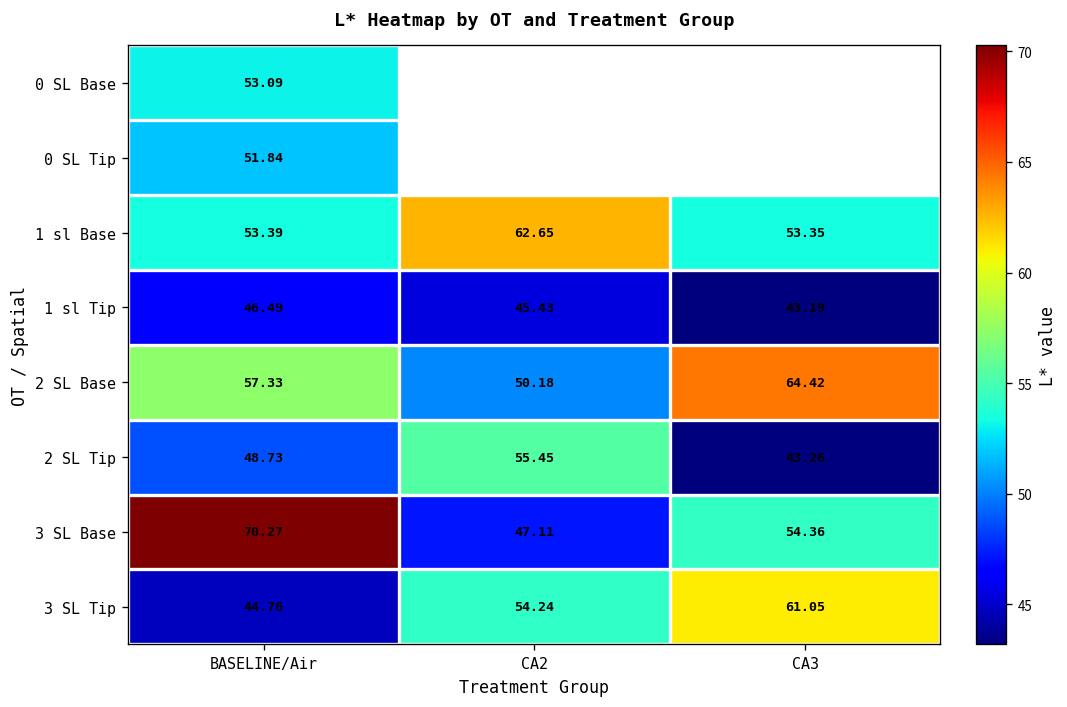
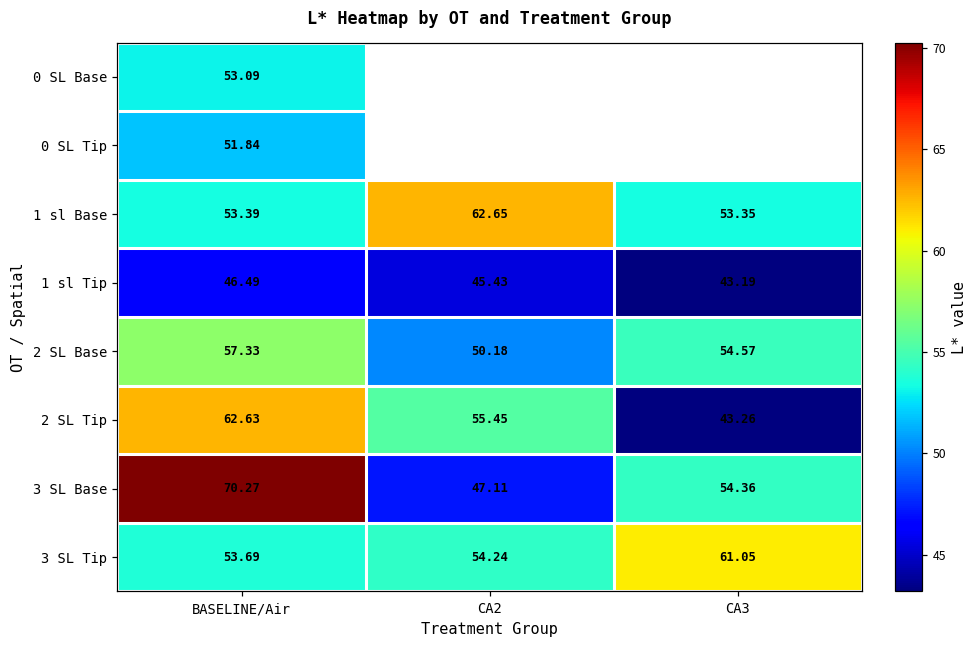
2 SL Base, CA3: 64.42 -> 54.57
2 SL Tip, BASELINE/Air: 48.73 -> 62.63
3 SL Tip, BASELINE/Air: 44.76 -> 53.69
